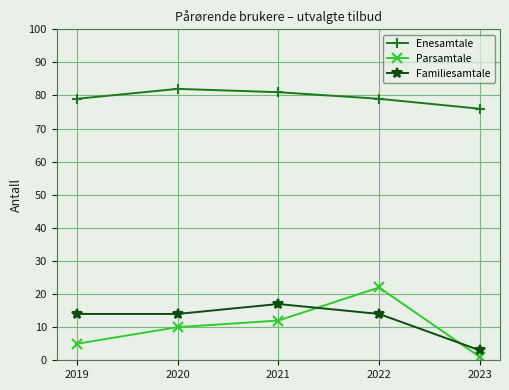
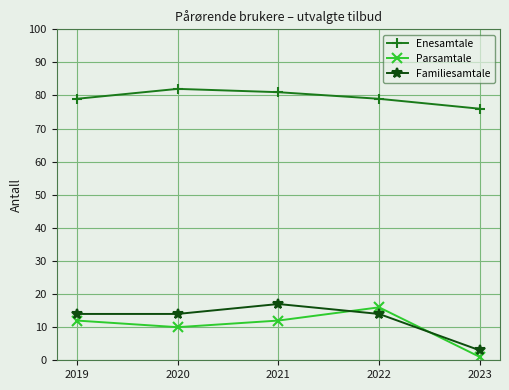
Parsamtale, 2019: 5 -> 12
Parsamtale, 2022: 22 -> 16
